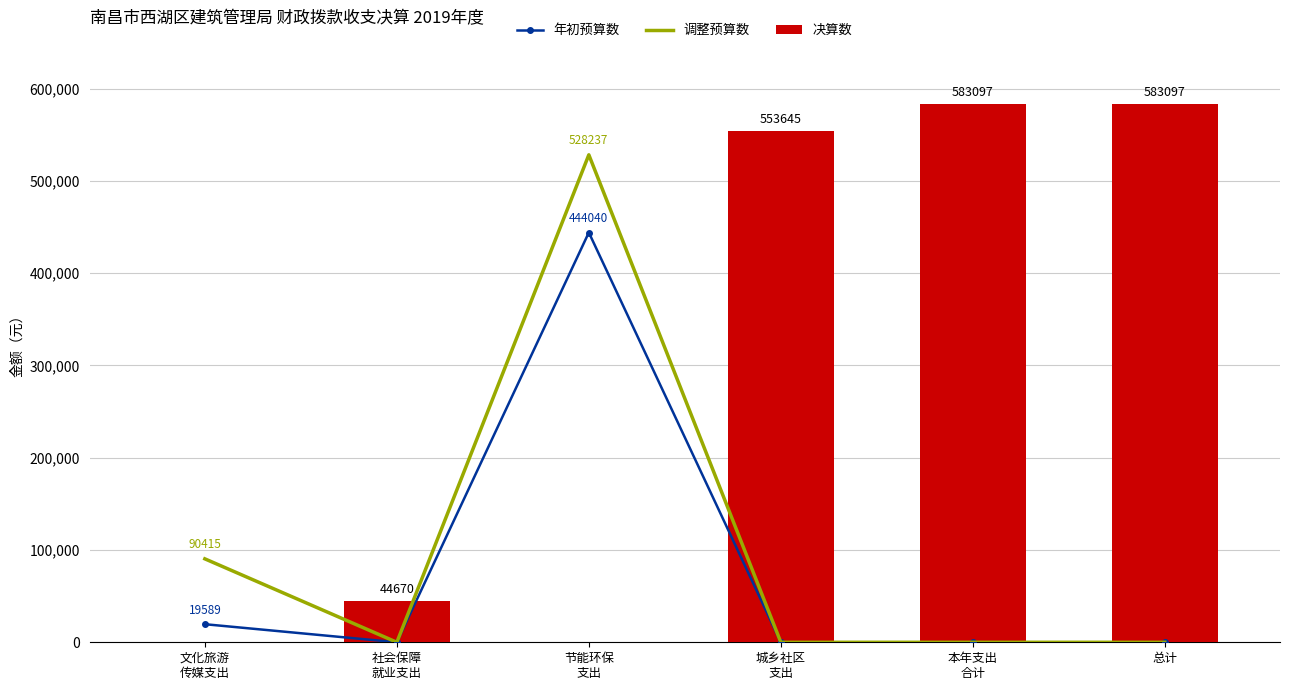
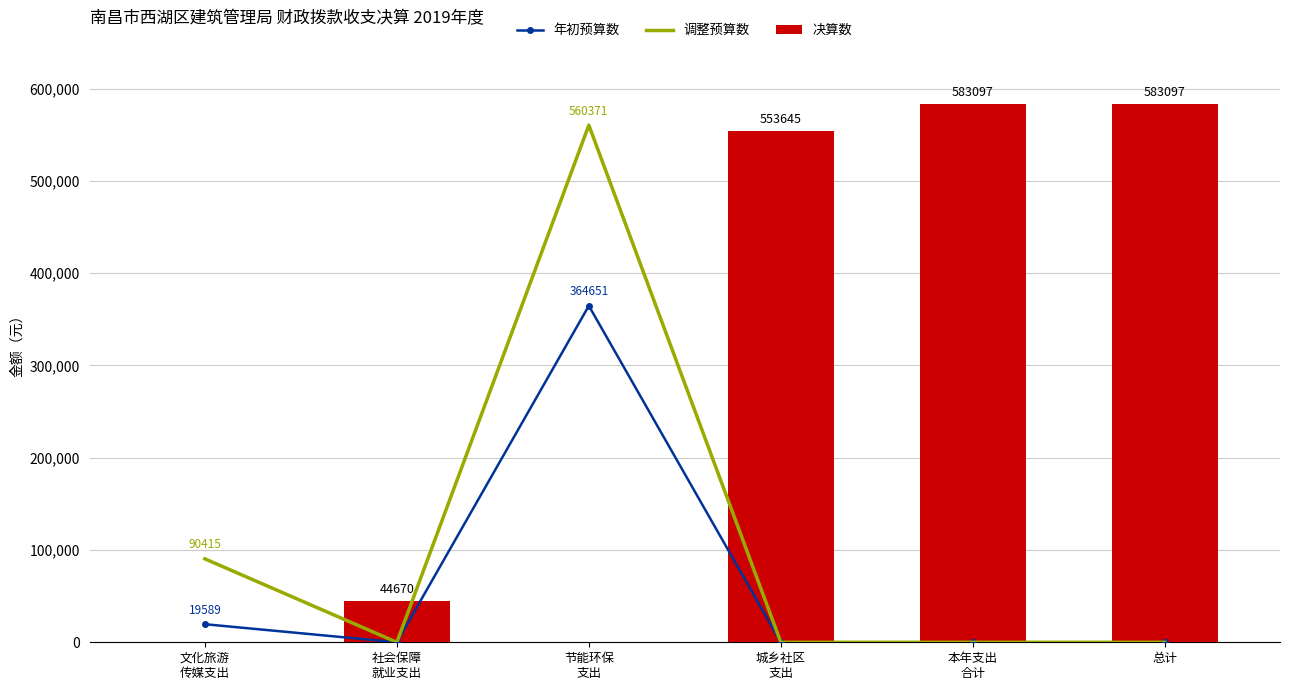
年初预算数, 节能环保 支出: 444040 -> 364651
调整预算数, 节能环保 支出: 528237 -> 560371
